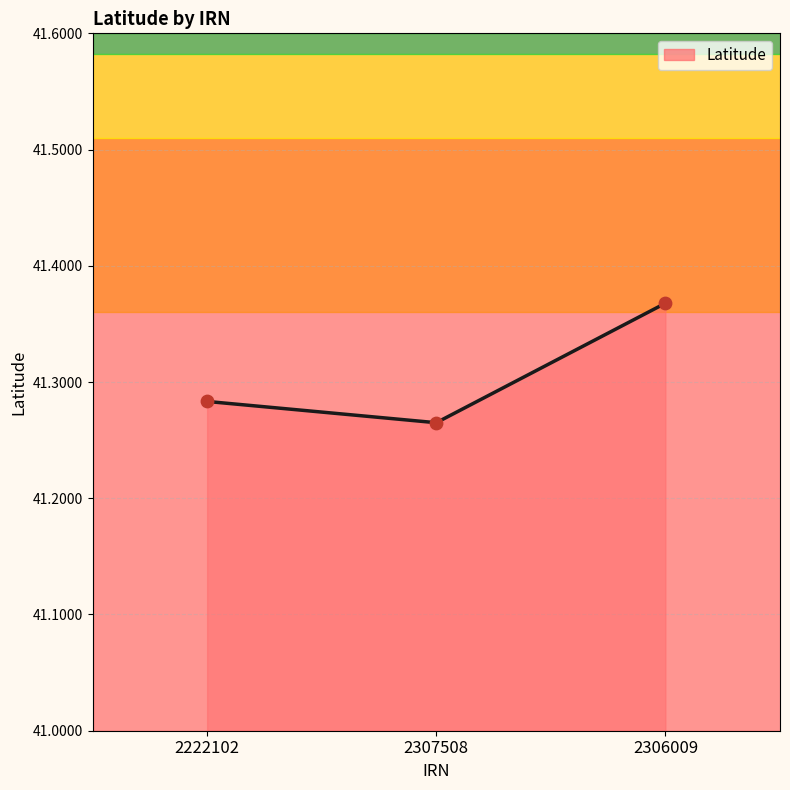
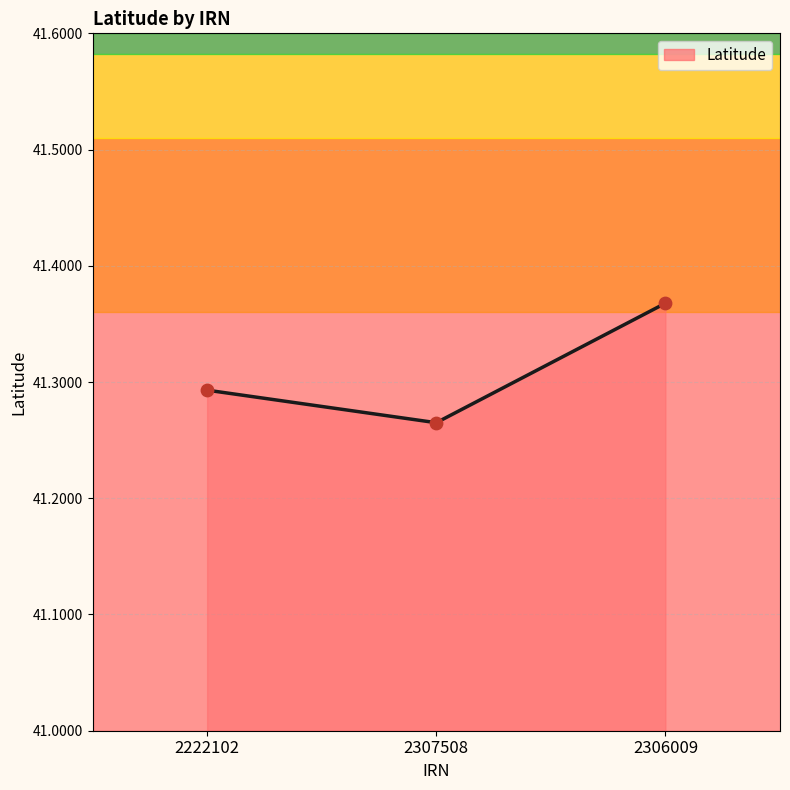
2222102: 41.283 -> 41.293
